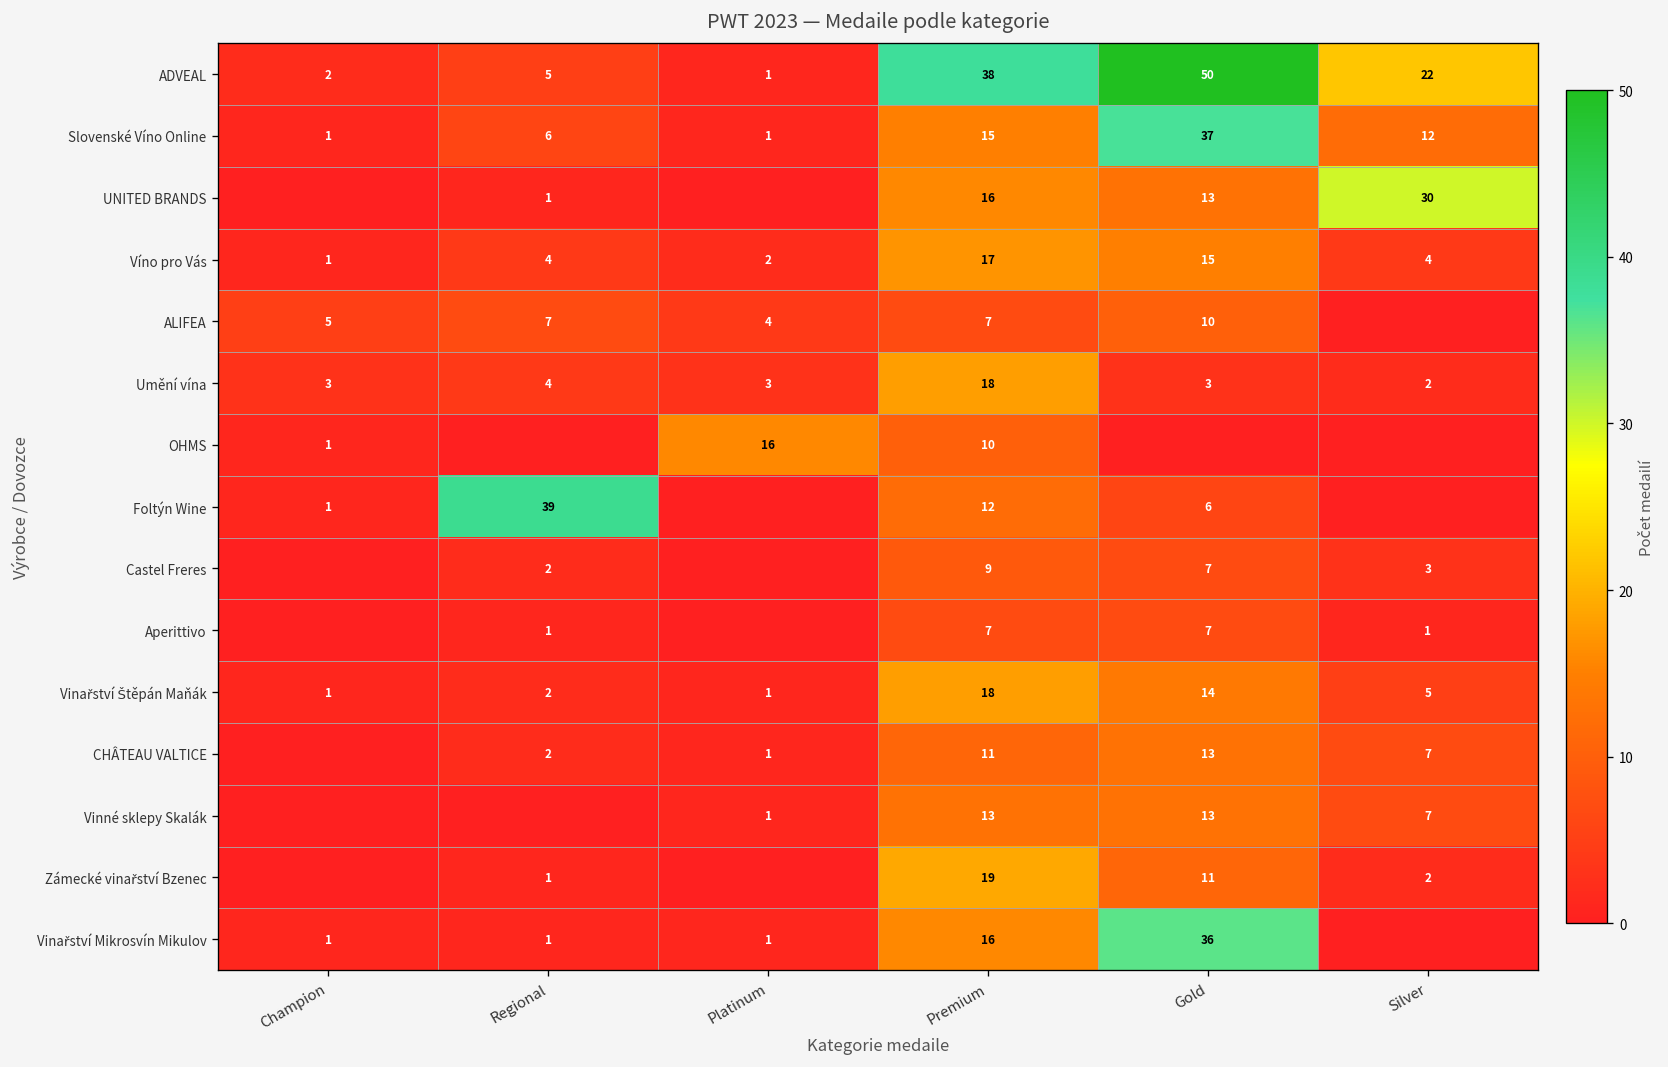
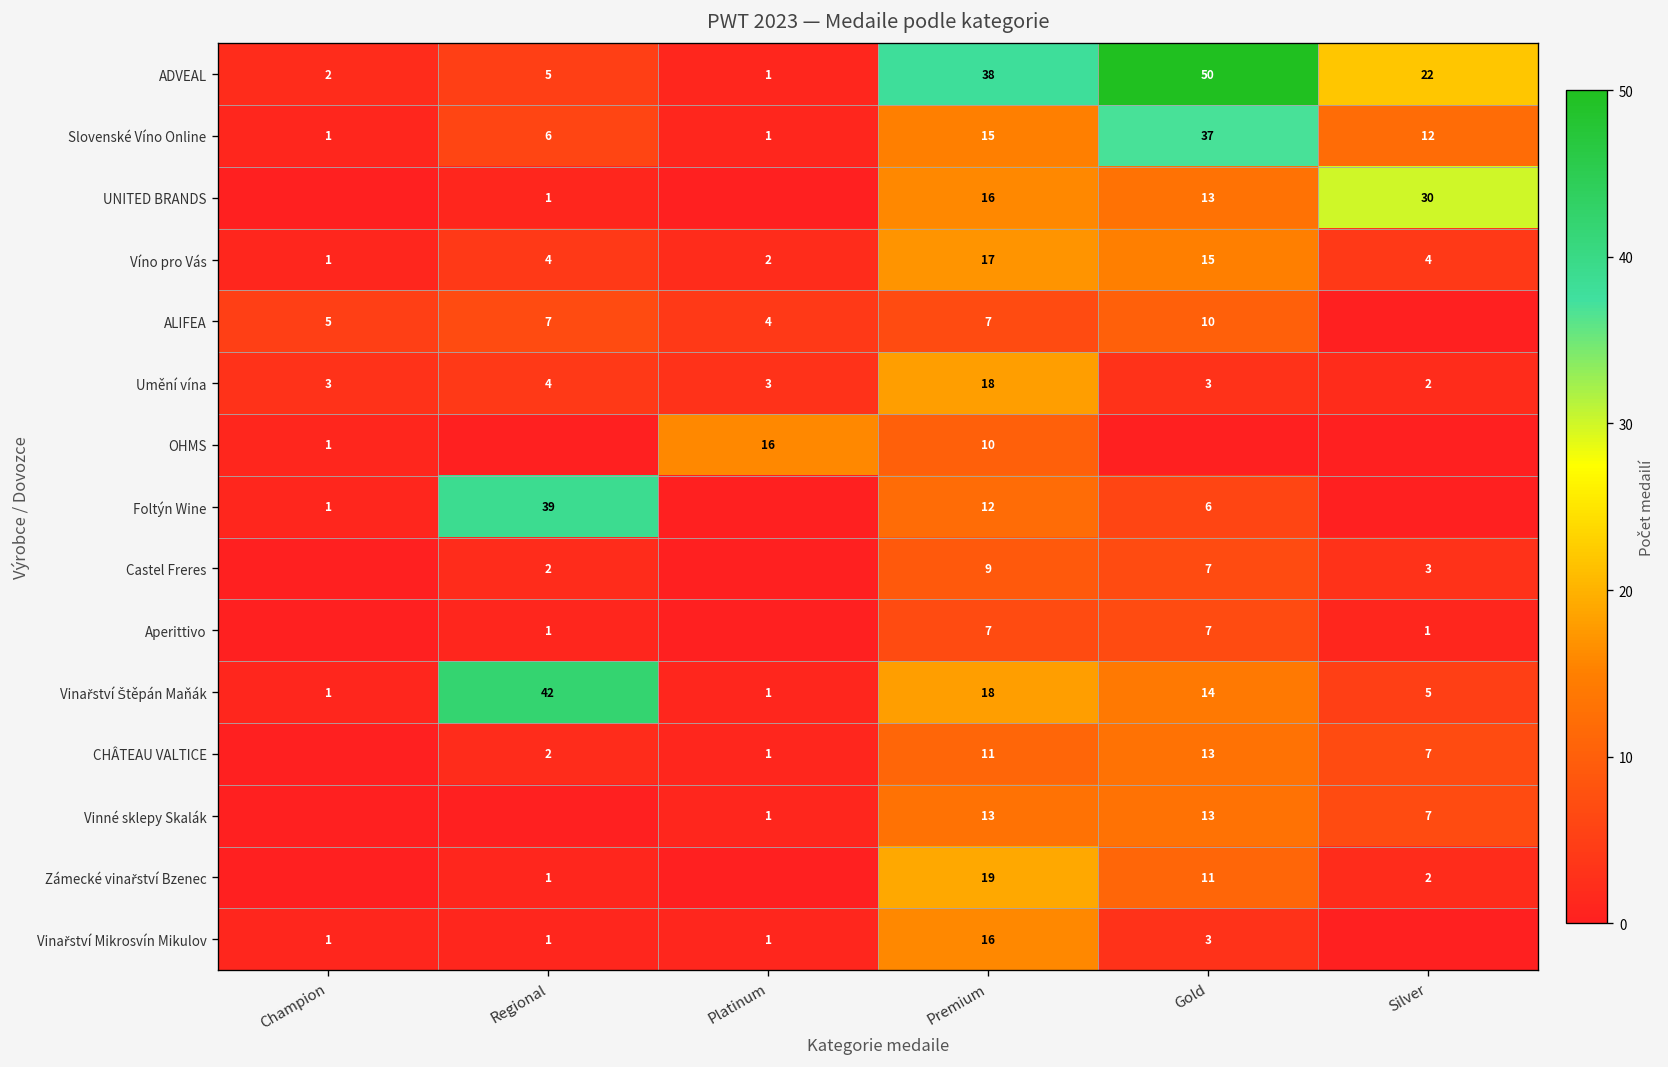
Vinařství Štěpán Maňák, Regional: 2 -> 42
Vinařství Mikrosvín Mikulov, Gold: 36 -> 3
